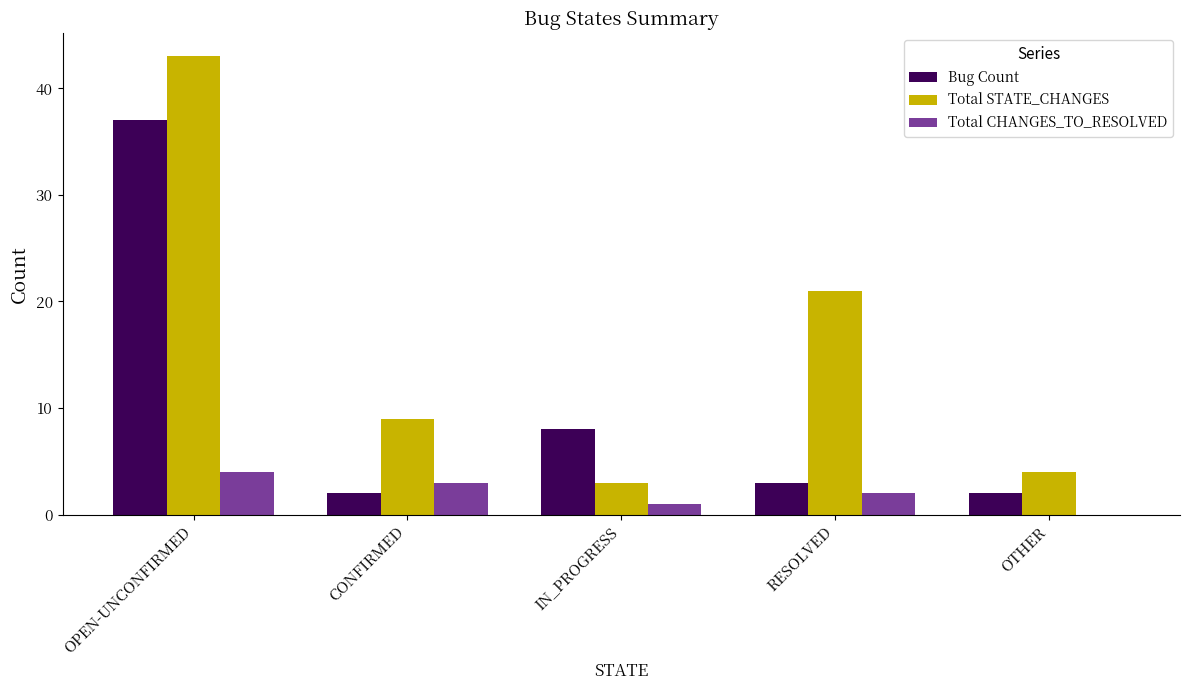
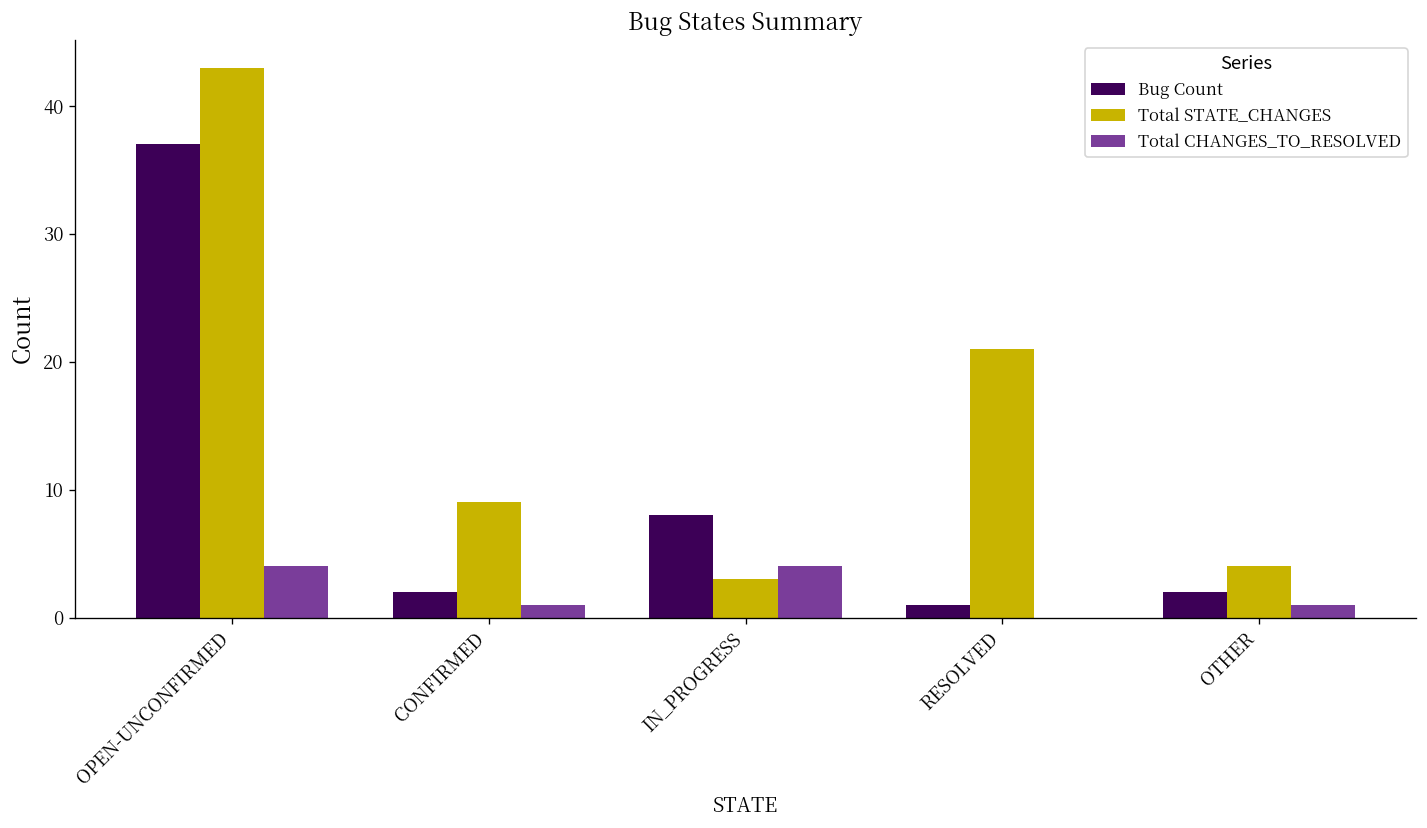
Total CHANGES_TO_RESOLVED, CONFIRMED: 3 -> 1
Total CHANGES_TO_RESOLVED, IN_PROGRESS: 1 -> 4
Bug Count, RESOLVED: 3 -> 1
Total CHANGES_TO_RESOLVED, RESOLVED: 2 -> 0
Total CHANGES_TO_RESOLVED, OTHER: 0 -> 1
